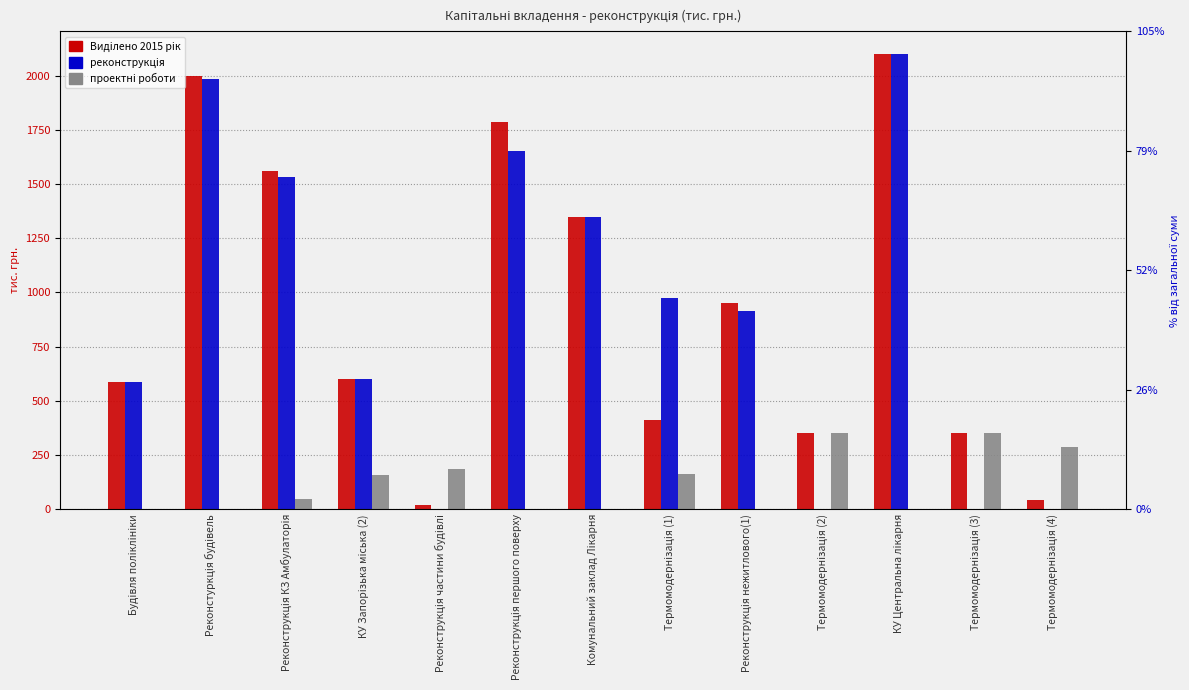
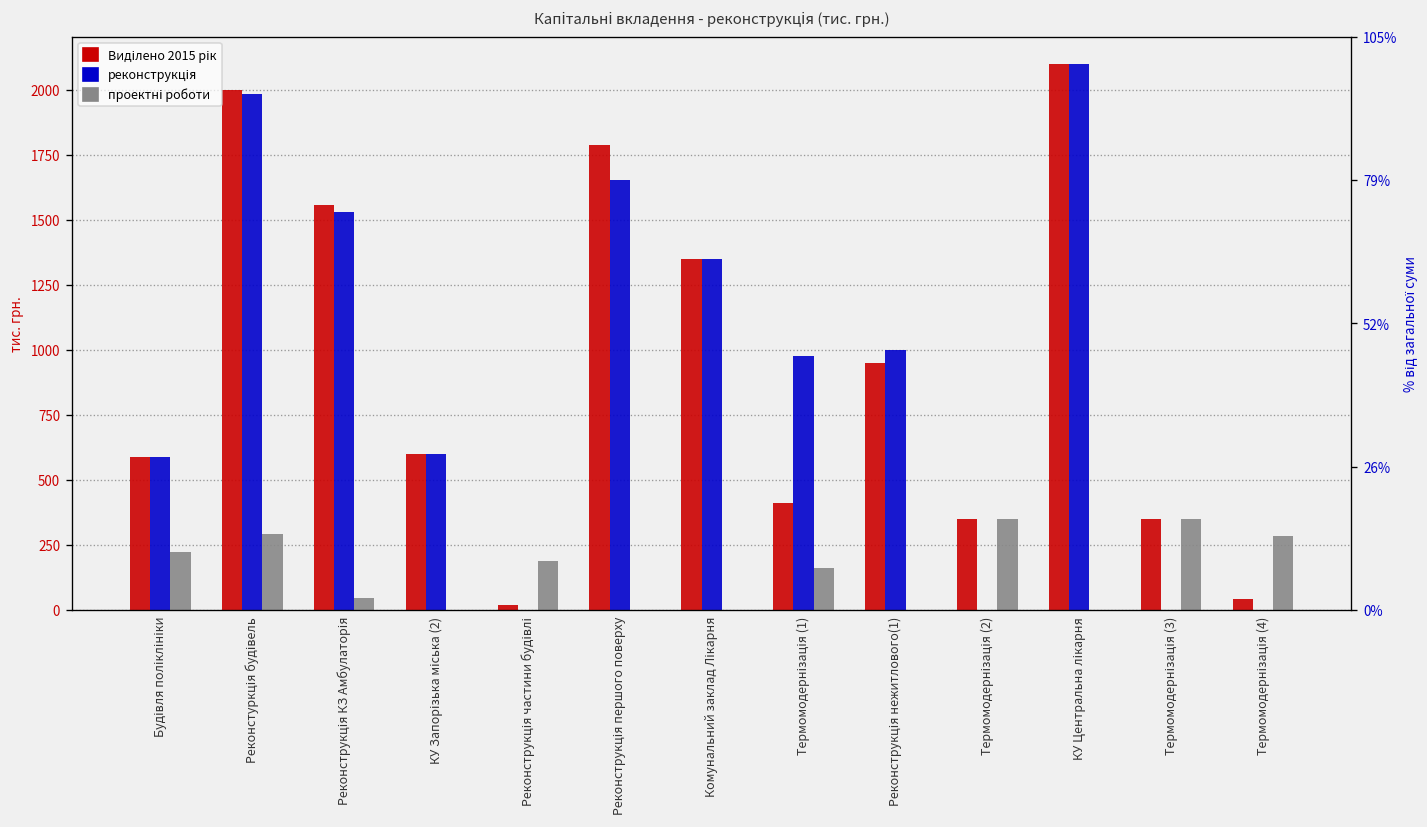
проектні роботи, Будівля поліклініки: 0 -> 220
проектні роботи, Реконстуркція будівель: 0 -> 290
проектні роботи, КУ Запорізька міська (2): 160 -> 0
реконструкція, Реконструкція нежитлового(1): 920 -> 1000
